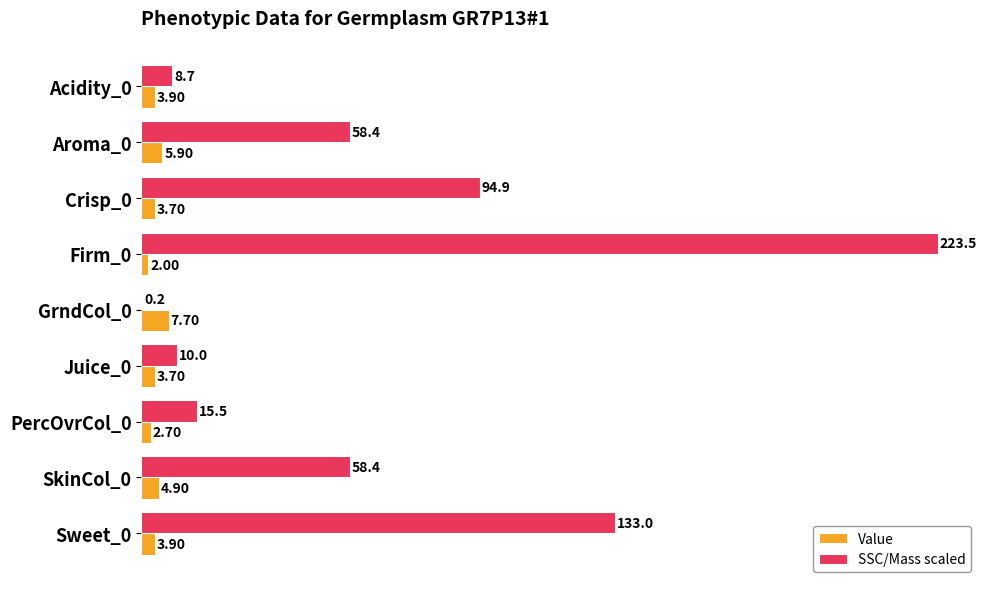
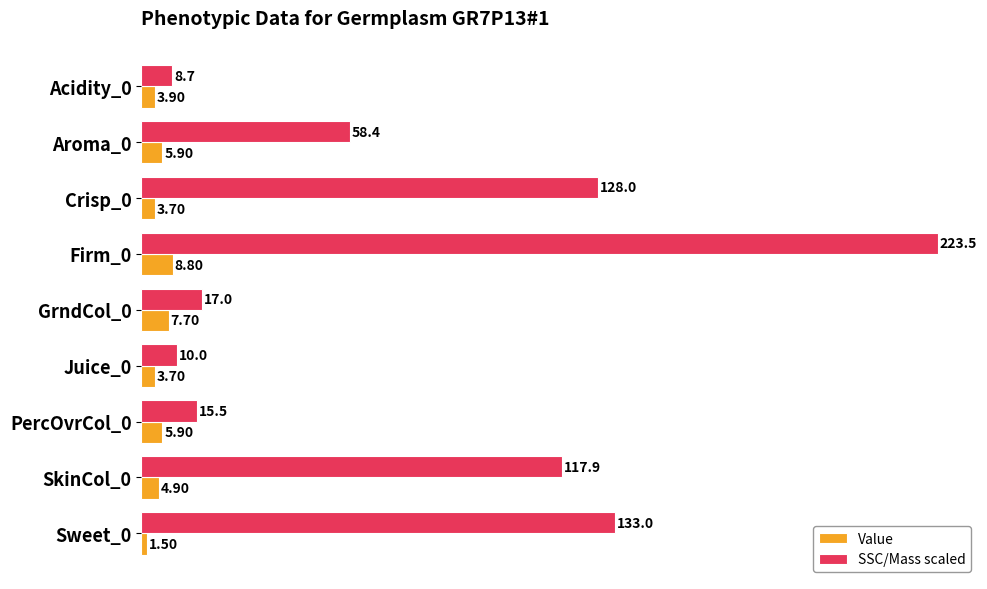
SSC/Mass scaled, Crisp_0: 94.9 -> 128.0
Value, Firm_0: 2.00 -> 8.80
SSC/Mass scaled, GrndCol_0: 0.2 -> 17.0
Value, PercOvrCol_0: 2.70 -> 5.90
SSC/Mass scaled, SkinCol_0: 58.4 -> 117.9
Value, Sweet_0: 3.90 -> 1.50
